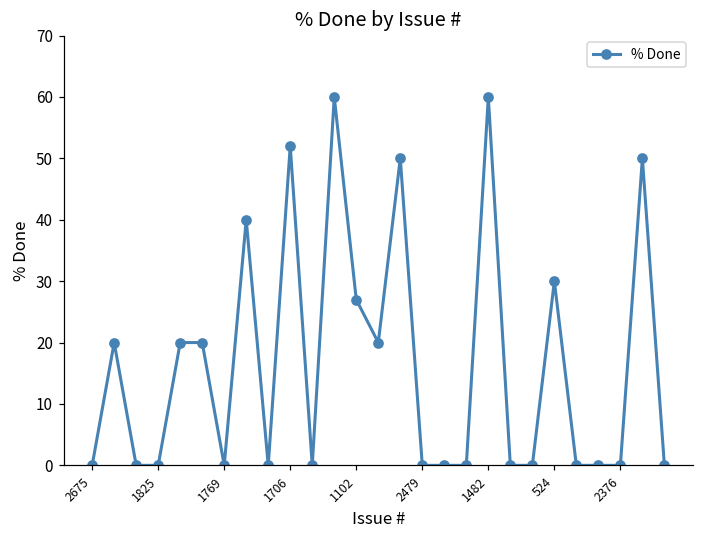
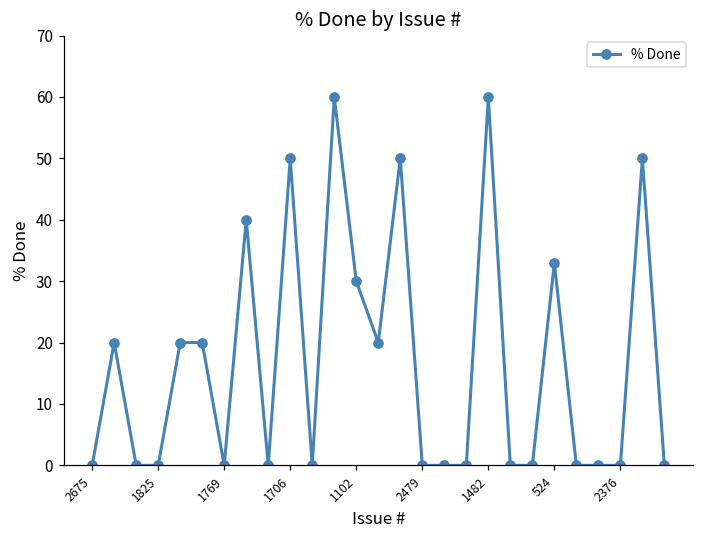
1706: 52 -> 50
1102: 27 -> 30
524: 30 -> 33
